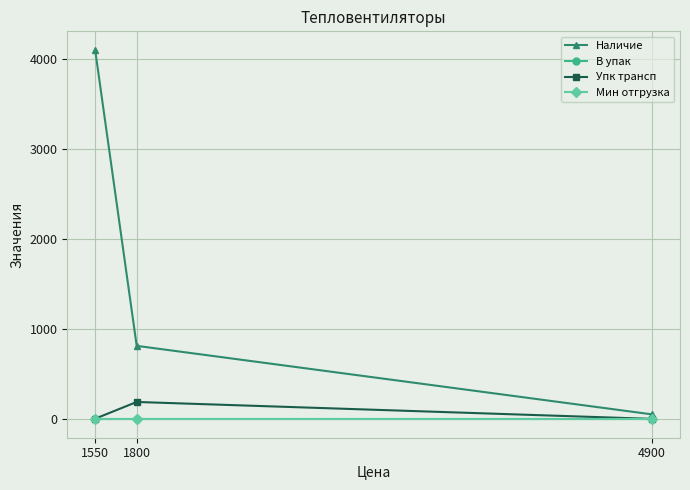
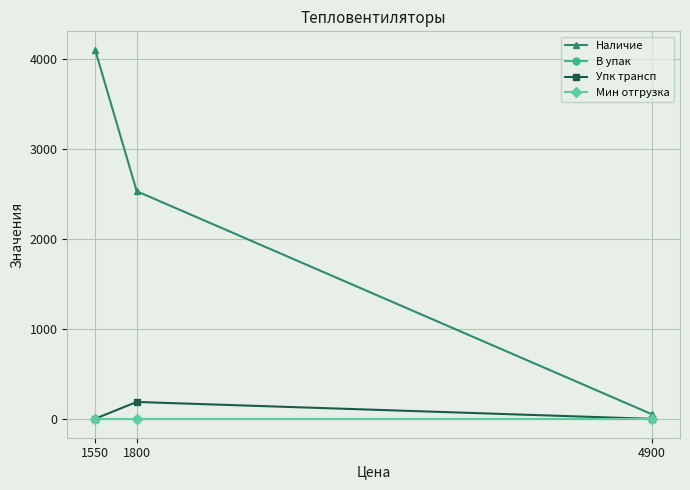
Наличие, 1800: 800 -> 2500
